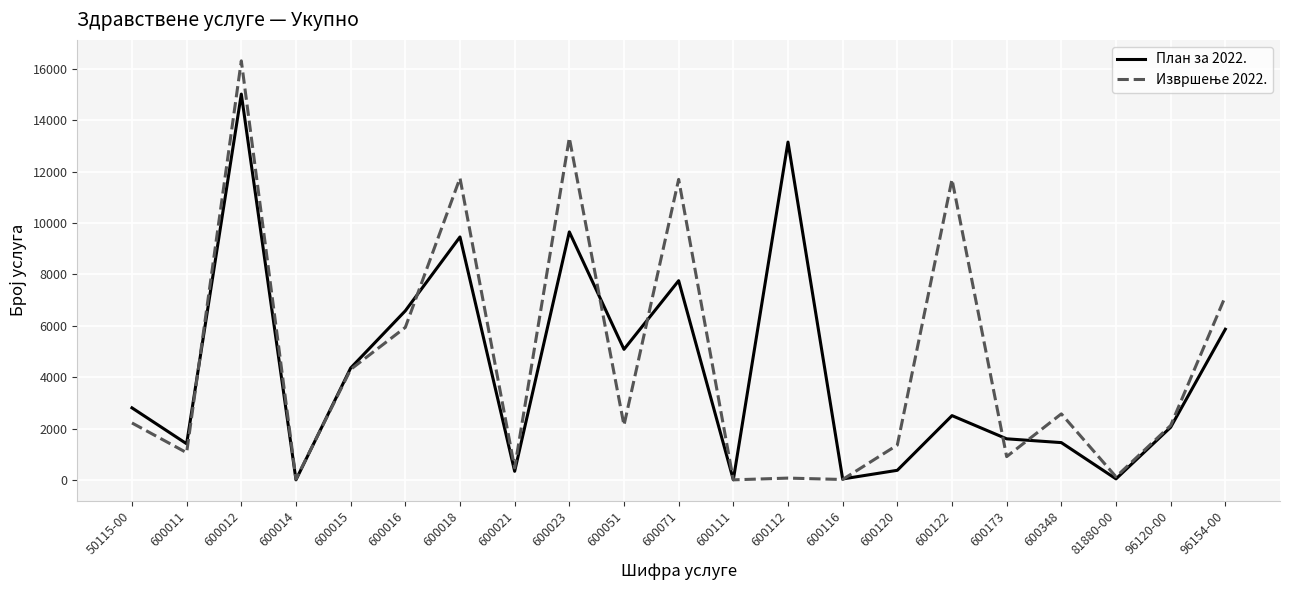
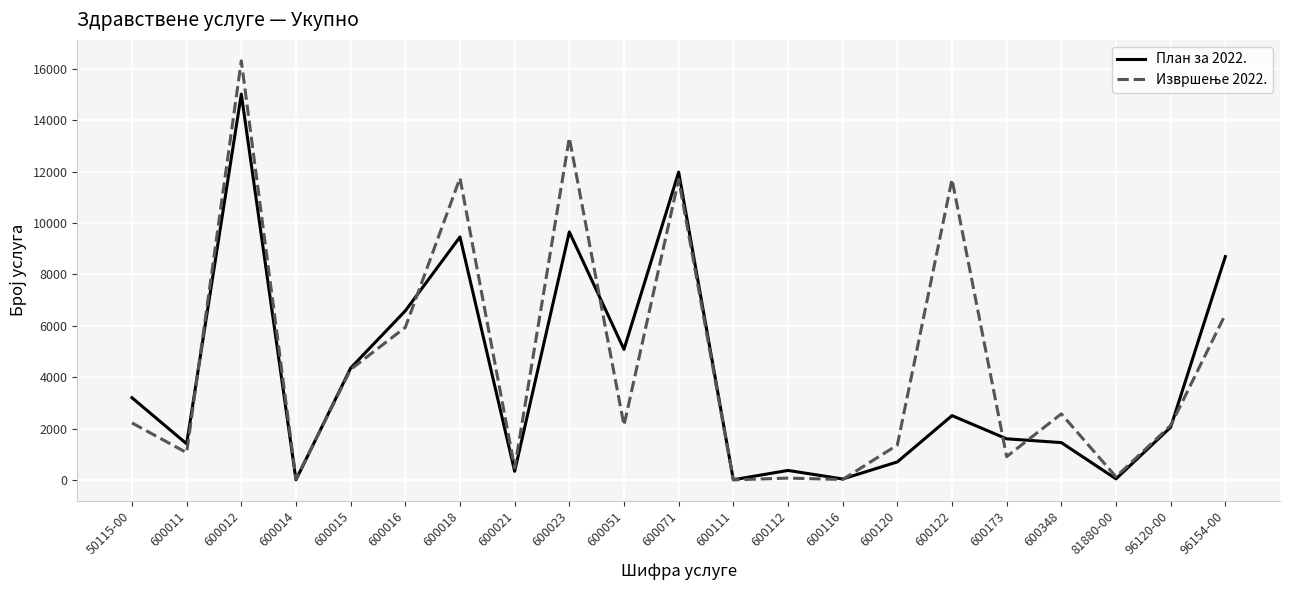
План за 2022., 50115-00: 2800 -> 3200
План за 2022., 600071: 7800 -> 12000
План за 2022., 600112: 13100 -> 400
План за 2022., 600120: 400 -> 700
План за 2022., 96154-00: 5900 -> 8700
Извршење 2022., 96154-00: 7100 -> 6400
